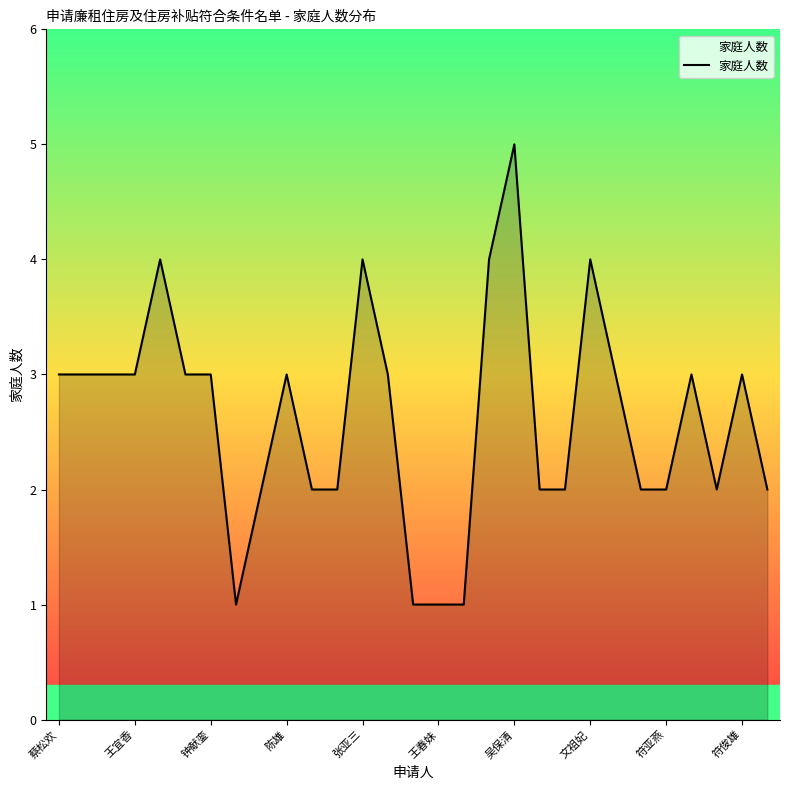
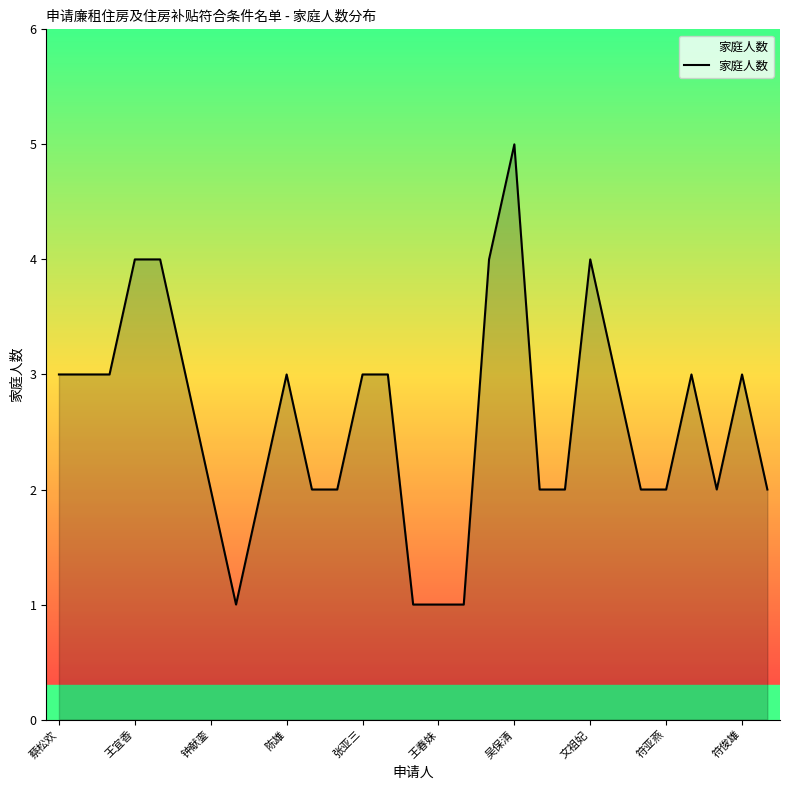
王宜香: 3 -> 4
钟献銮: 3 -> 2
张亚三: 4 -> 3
